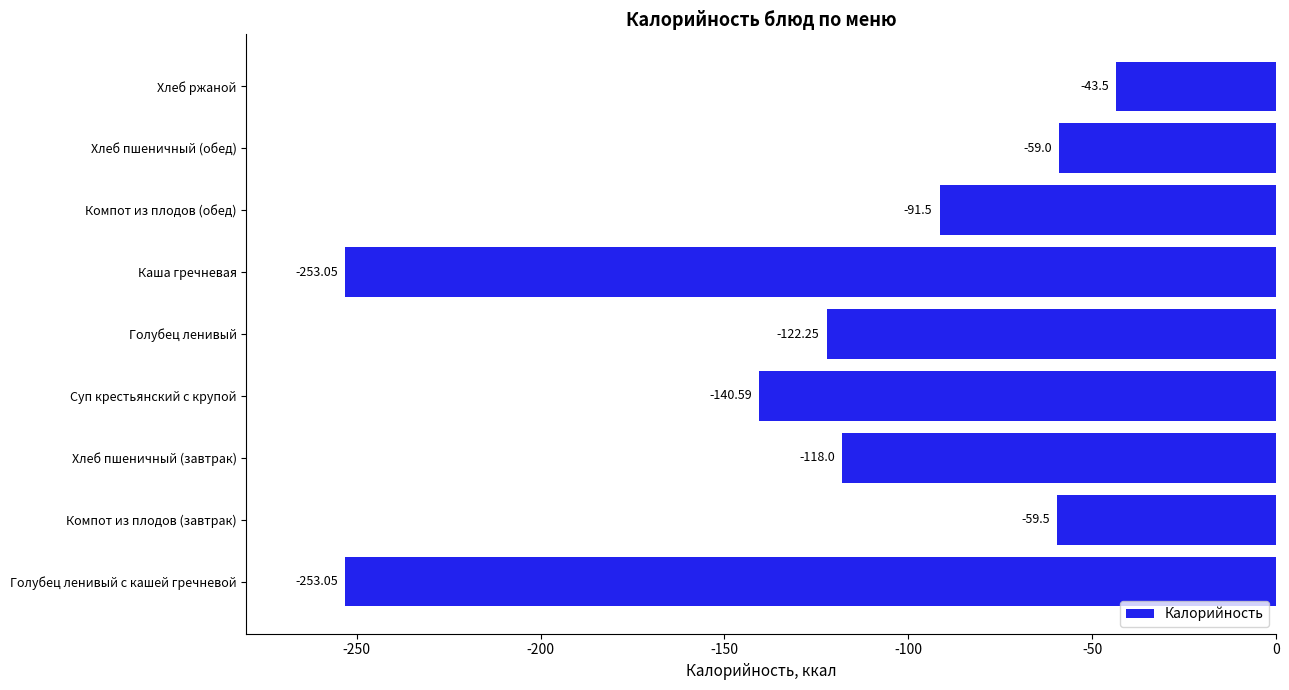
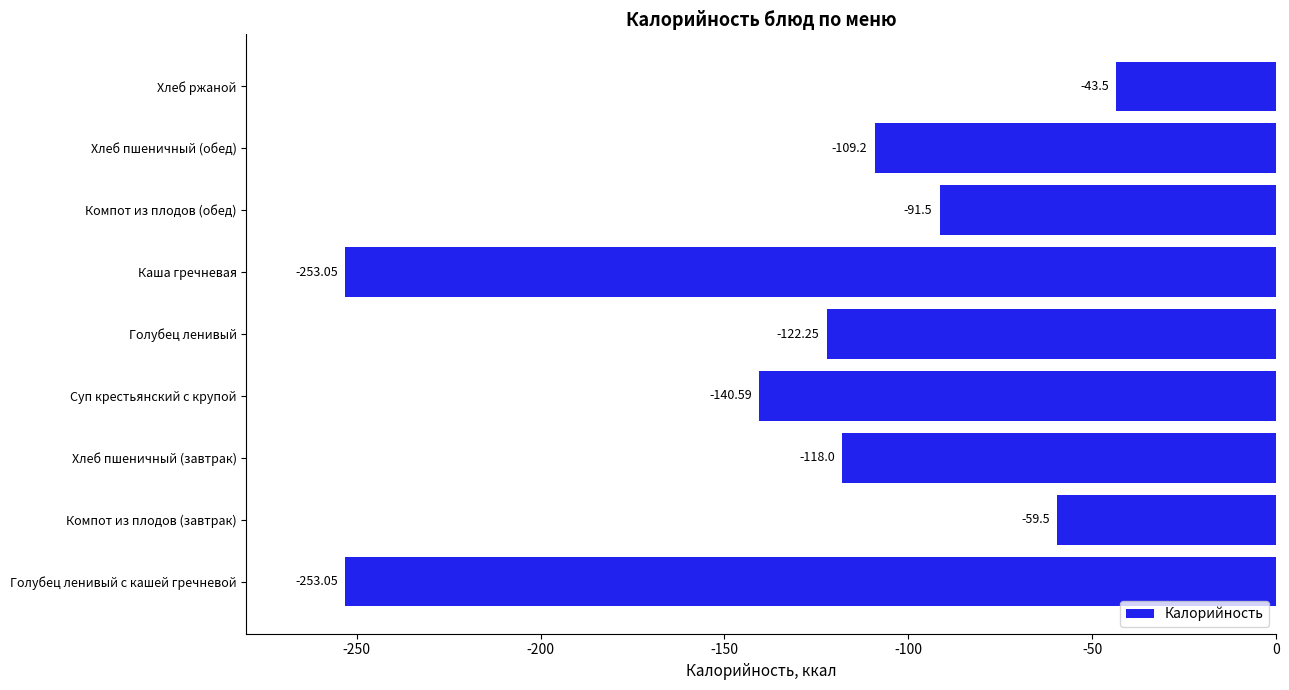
Хлеб пшеничный (обед): -59.0 -> -109.2
